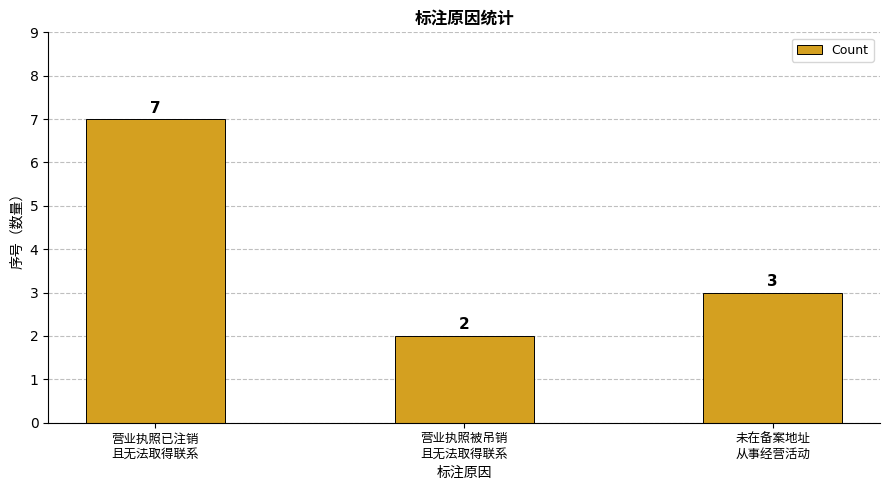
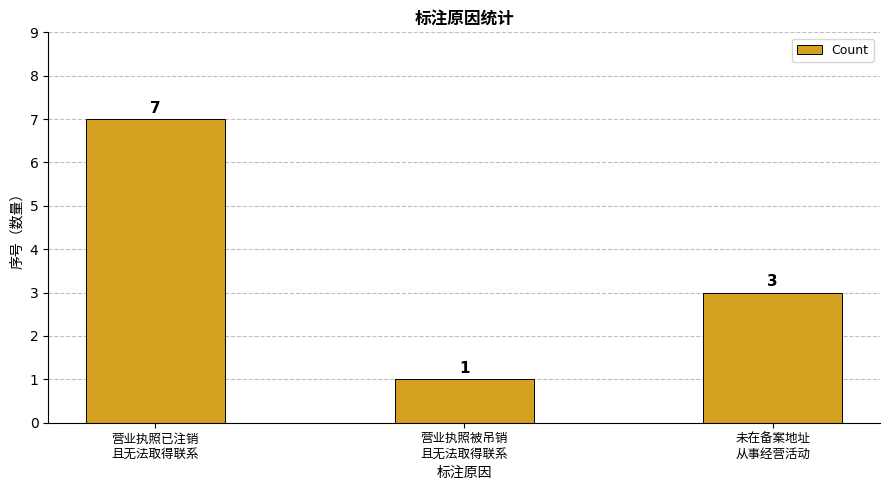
营业执照被吊销 且无法取得联系: 2 -> 1
